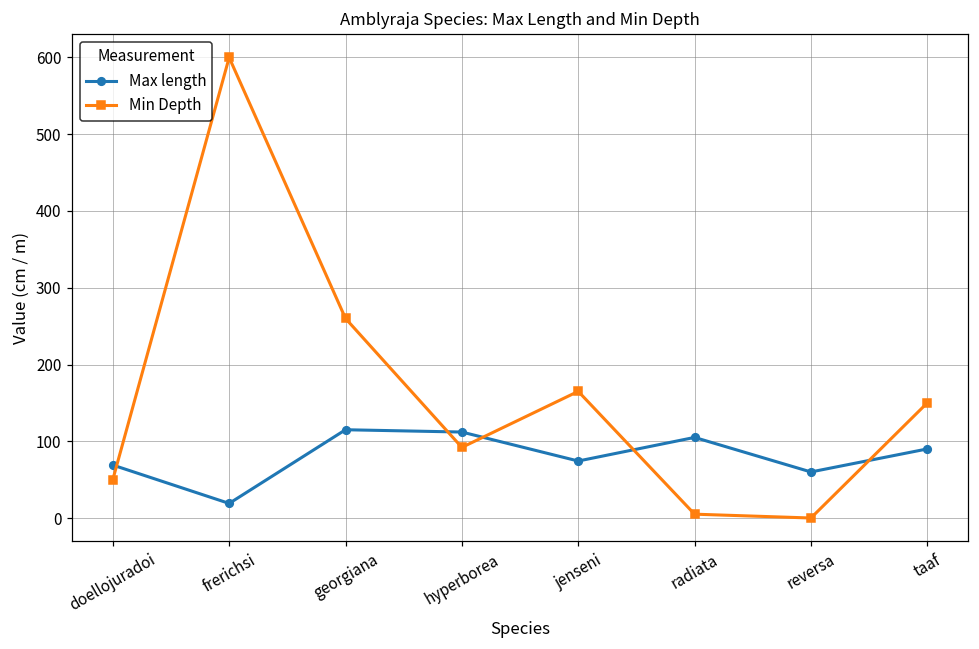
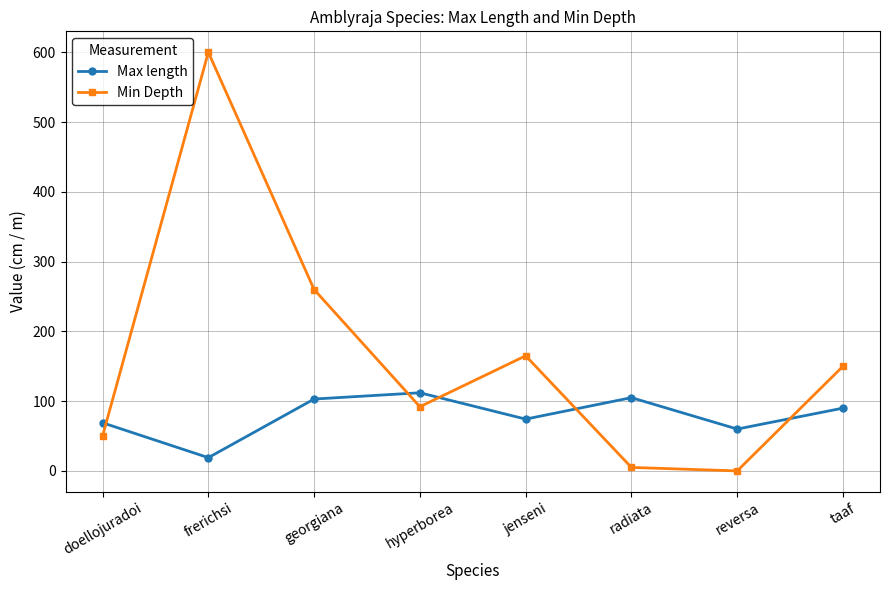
Max length, georgiana: 120 -> 100
